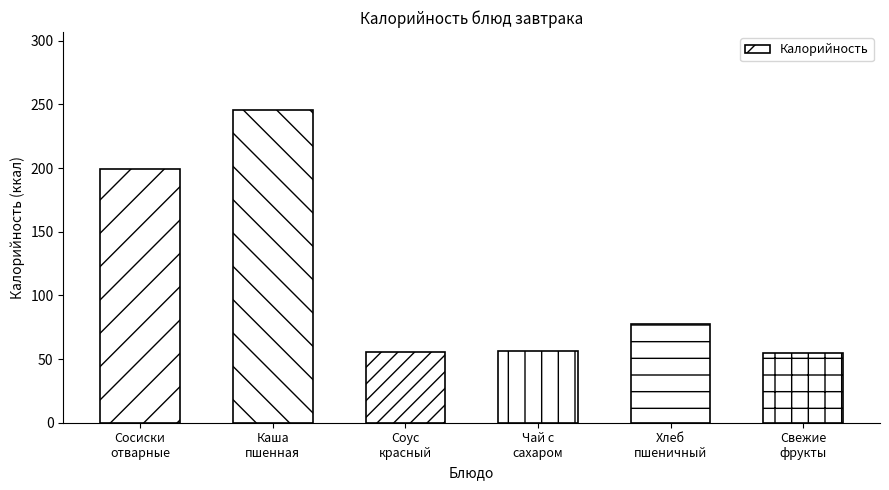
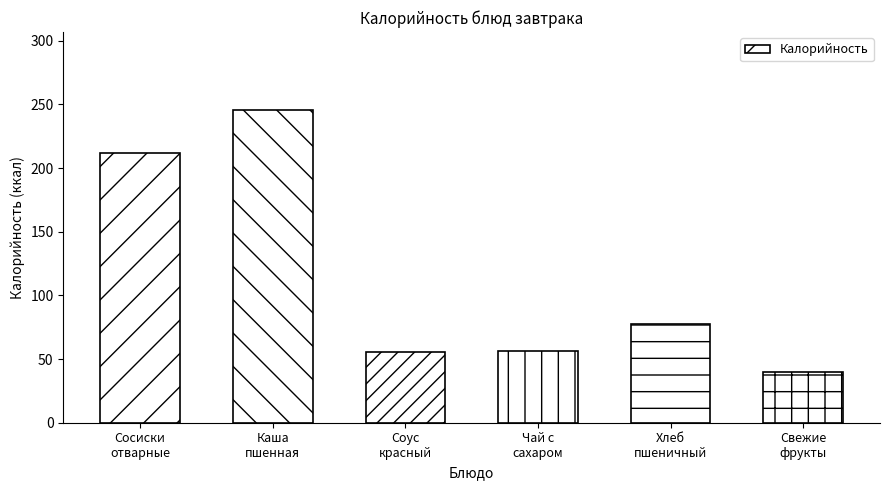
Сосиски отварные: 199 -> 212
Свежие фрукты: 55 -> 40
